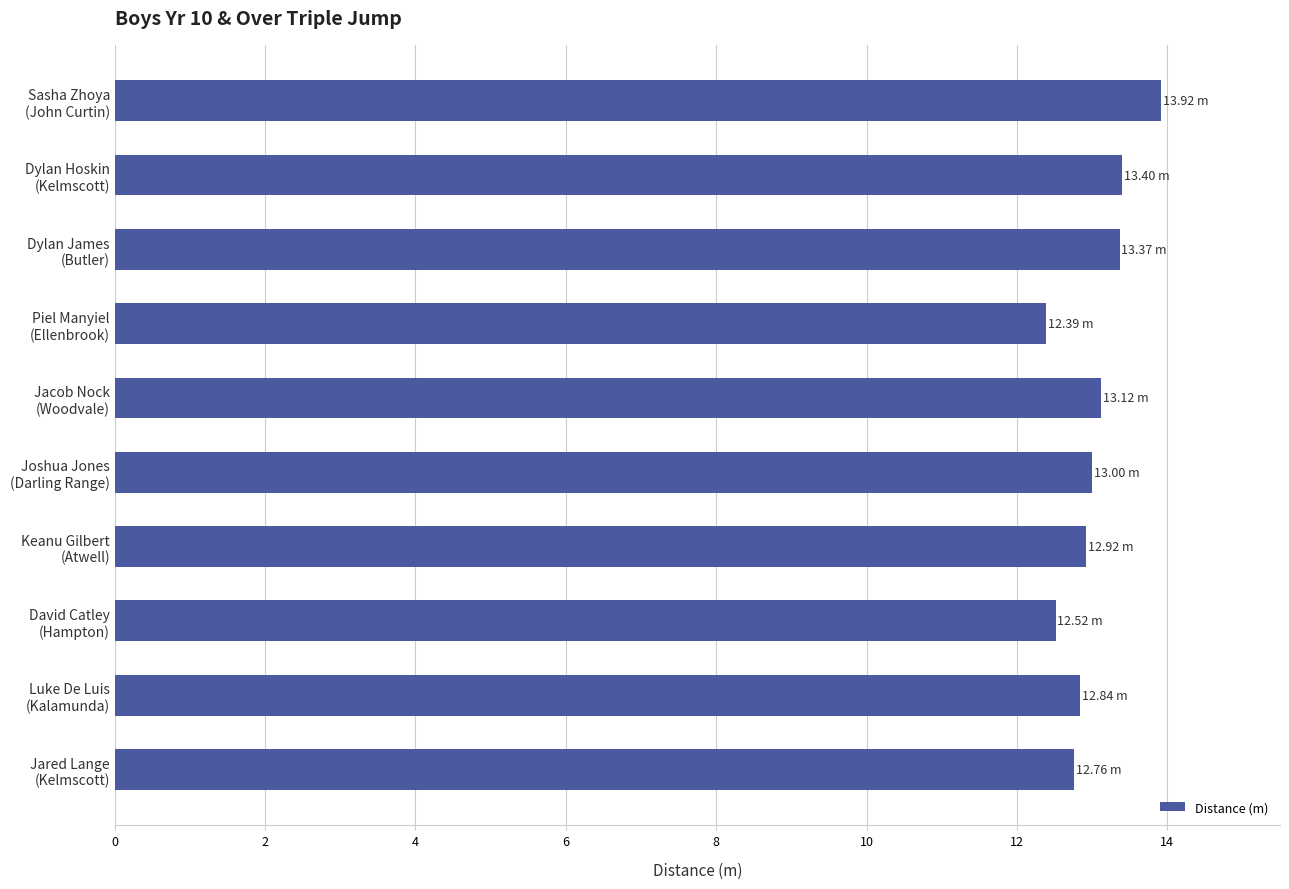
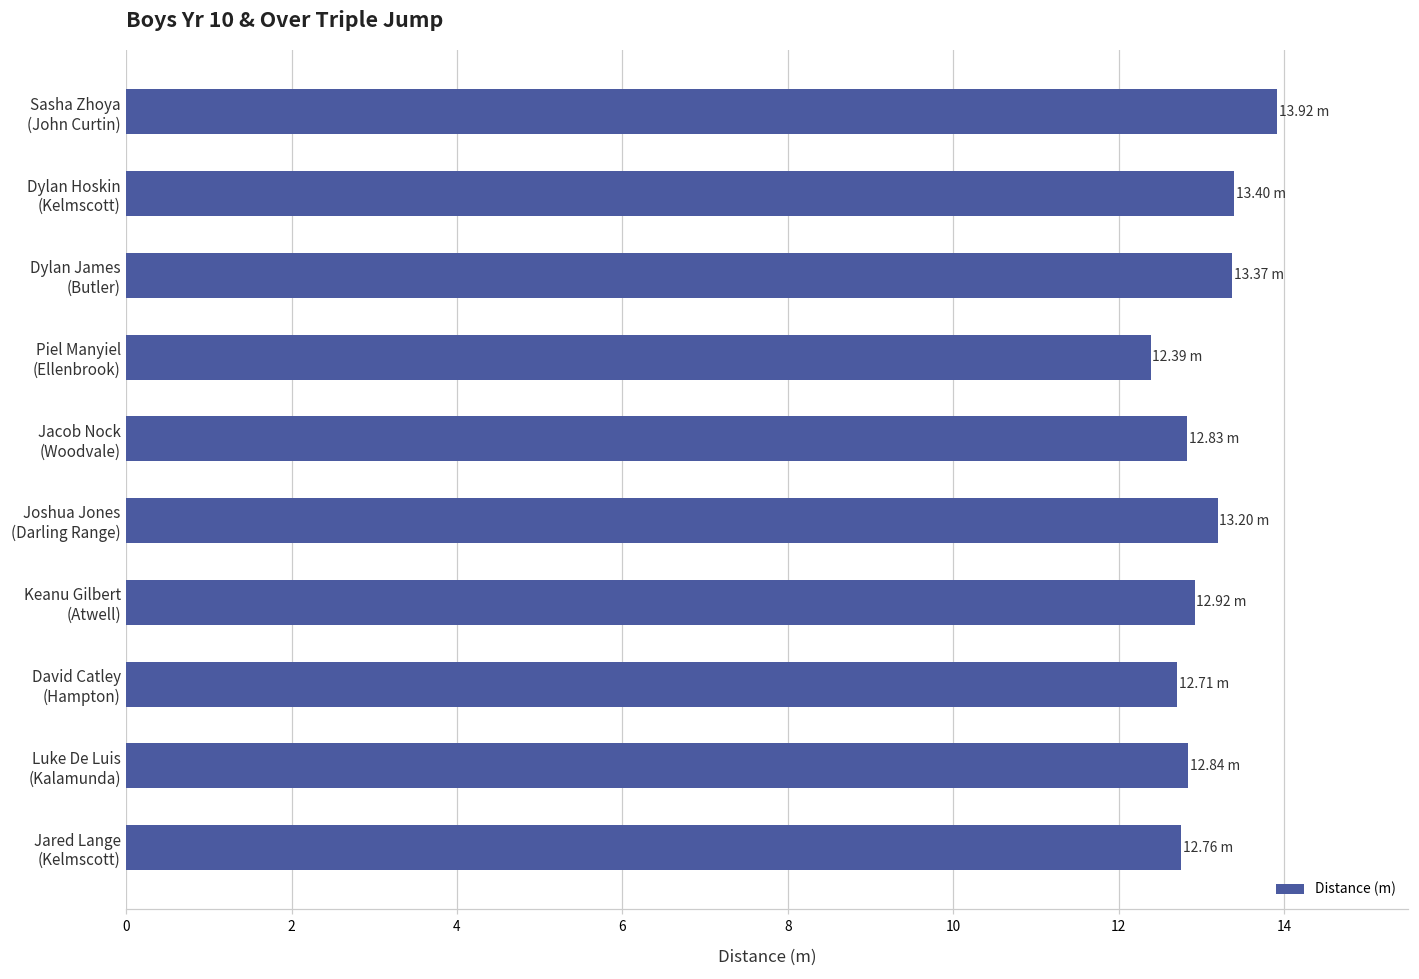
Jacob Nock (Woodvale): 13.12 -> 12.83
Joshua Jones (Darling Range): 13.00 -> 13.20
David Catley (Hampton): 12.52 -> 12.71
